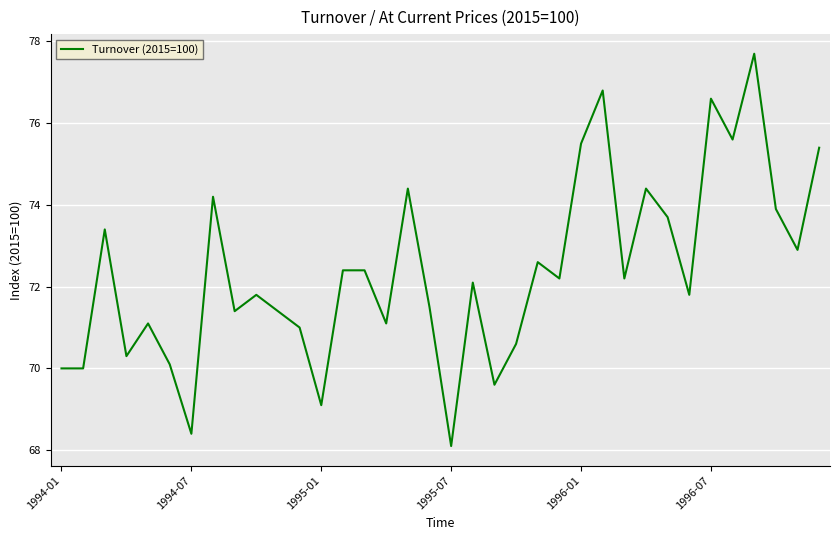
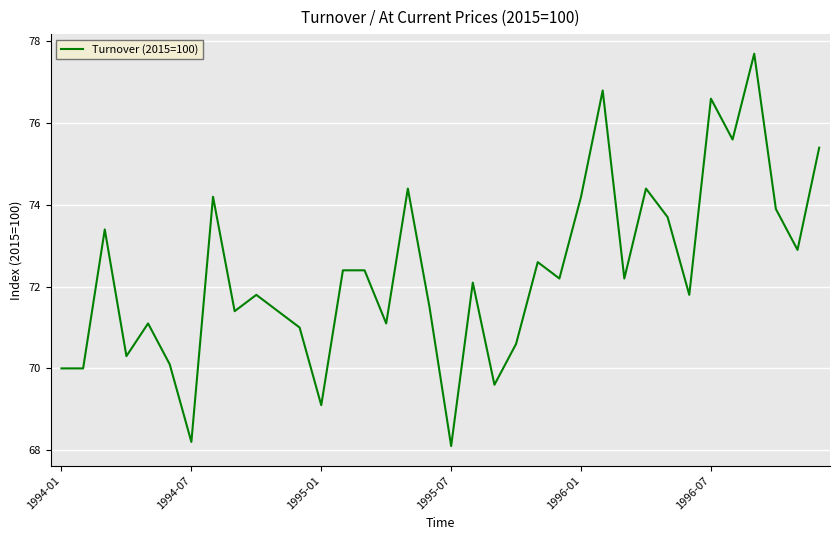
1994-07: 68.4 -> 68.2
1996-01: 75.5 -> 74.2
